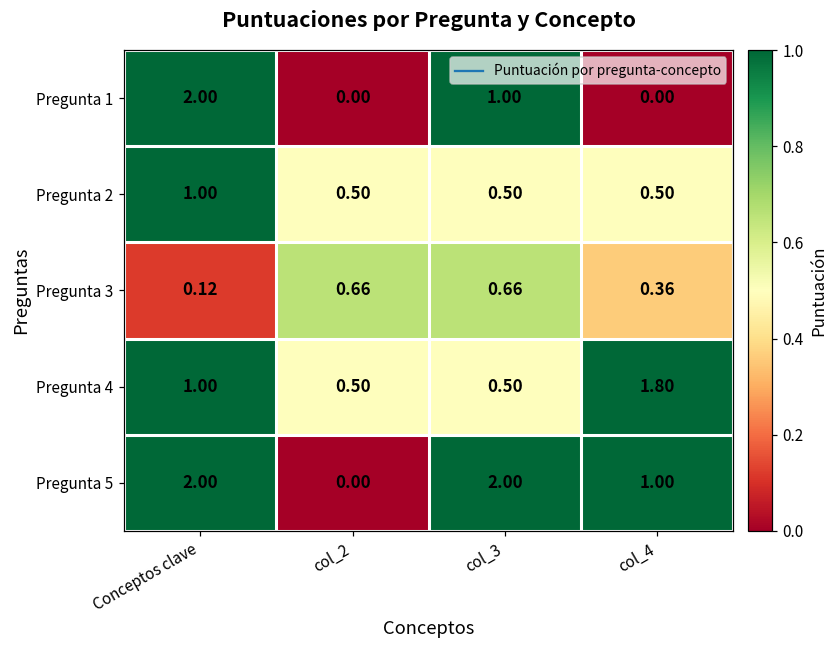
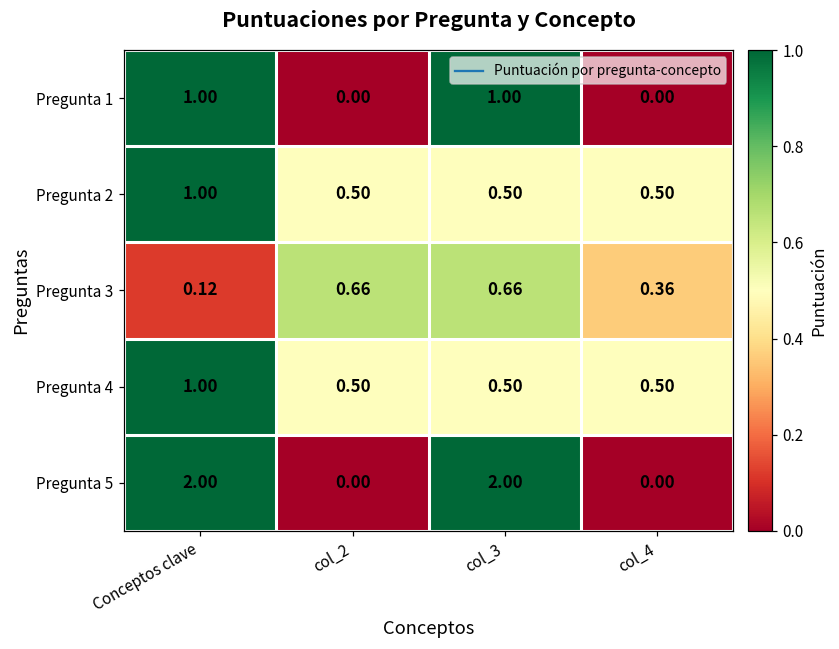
Pregunta 1, Conceptos clave: 2.00 -> 1.00
Pregunta 4, col_4: 1.80 -> 0.50
Pregunta 5, col_4: 1.00 -> 0.00
